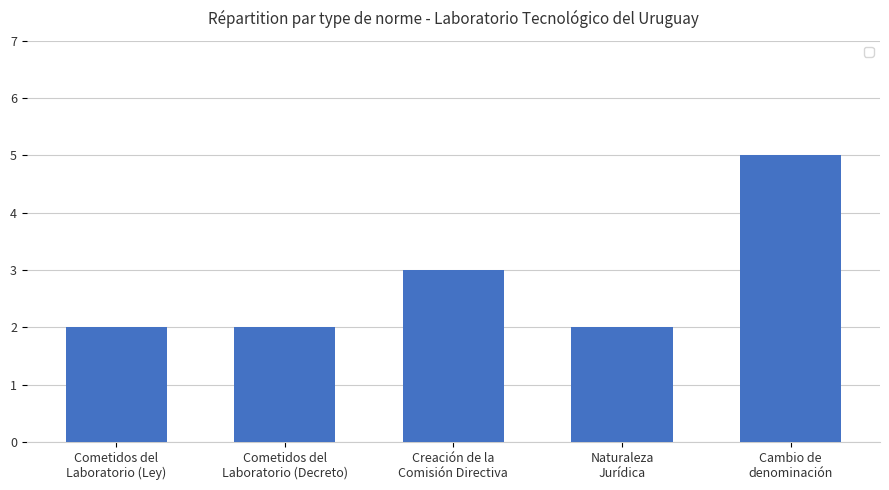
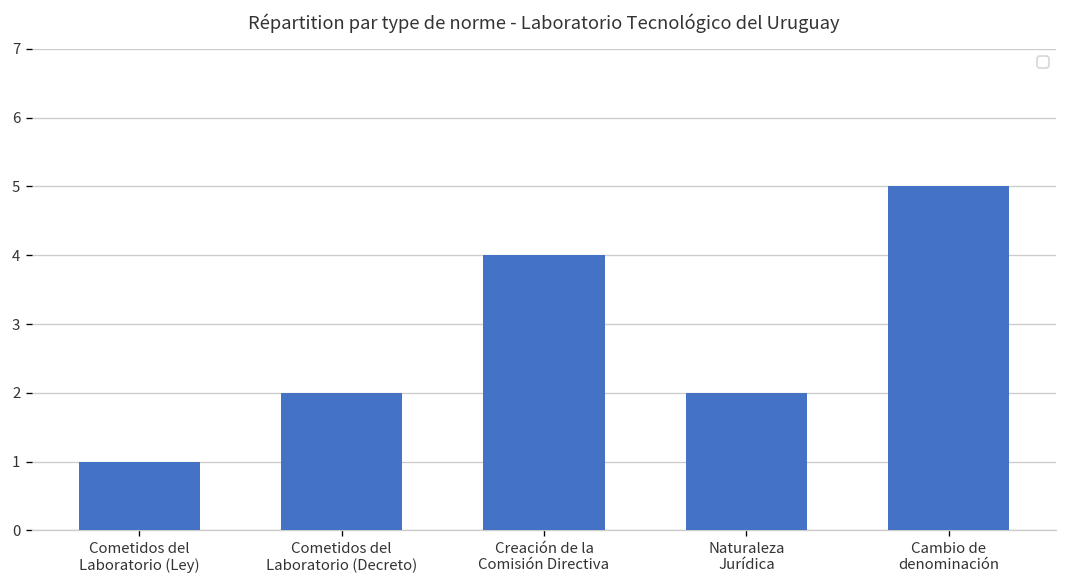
Cometidos del Laboratorio (Ley): 2 -> 1
Creación de la Comisión Directiva: 3 -> 4
